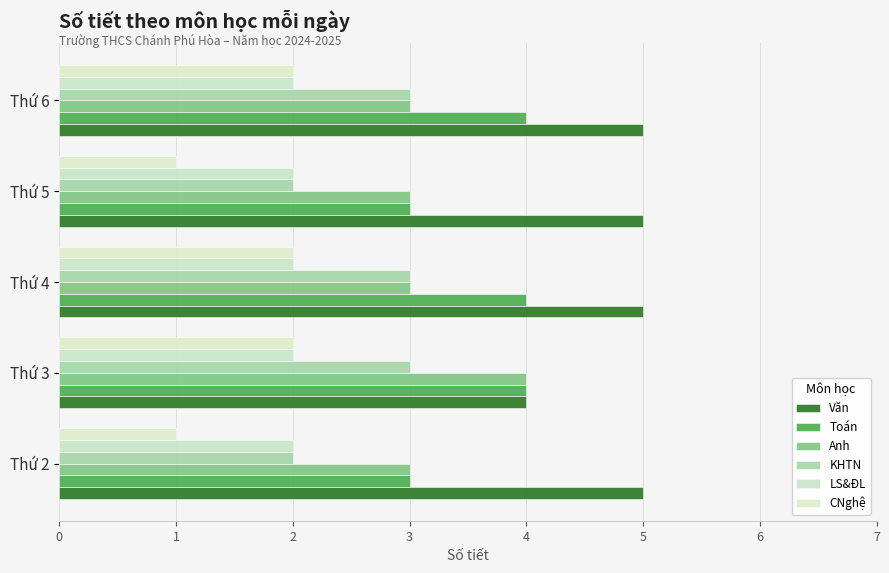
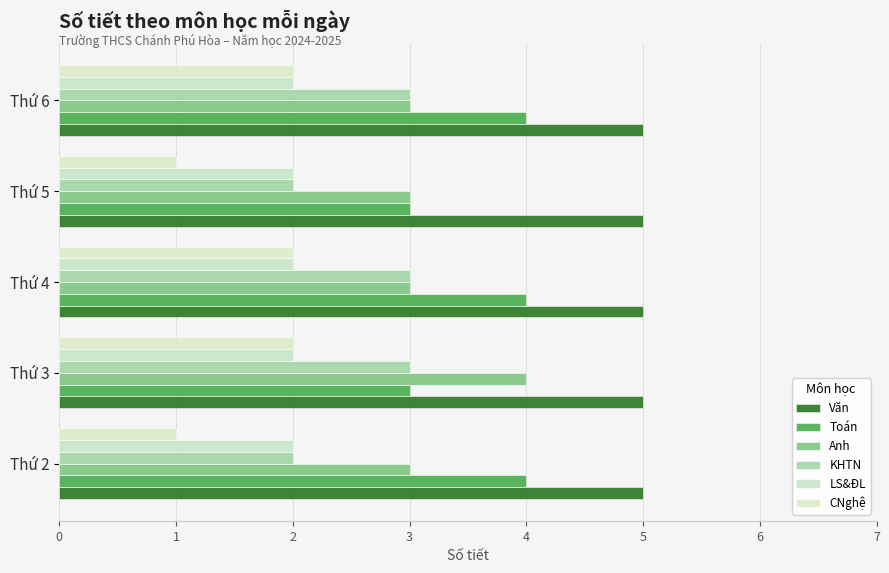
Toán, Thứ 3: 4 -> 3
Văn, Thứ 3: 4 -> 5
Toán, Thứ 2: 3 -> 4
